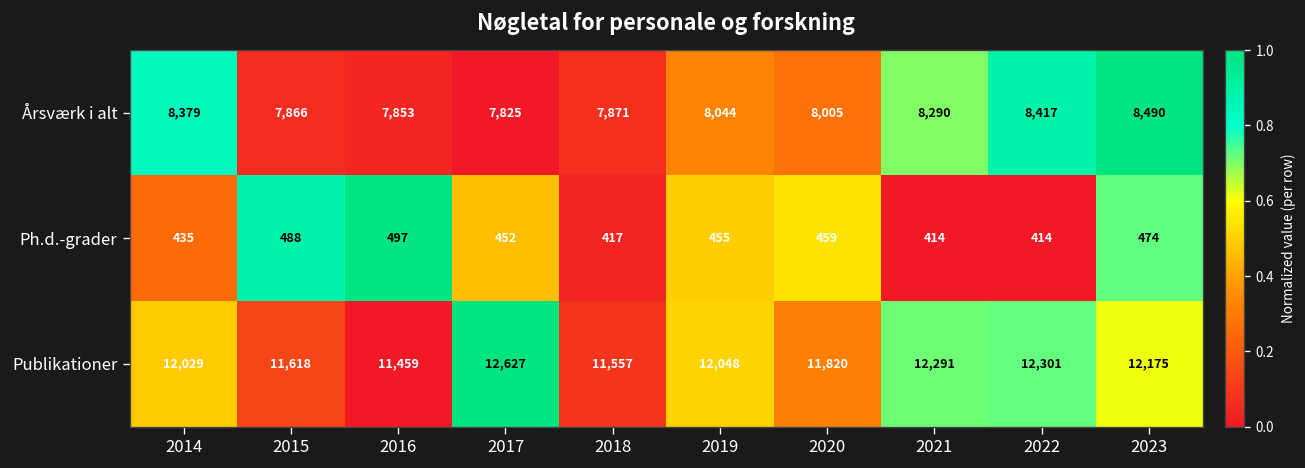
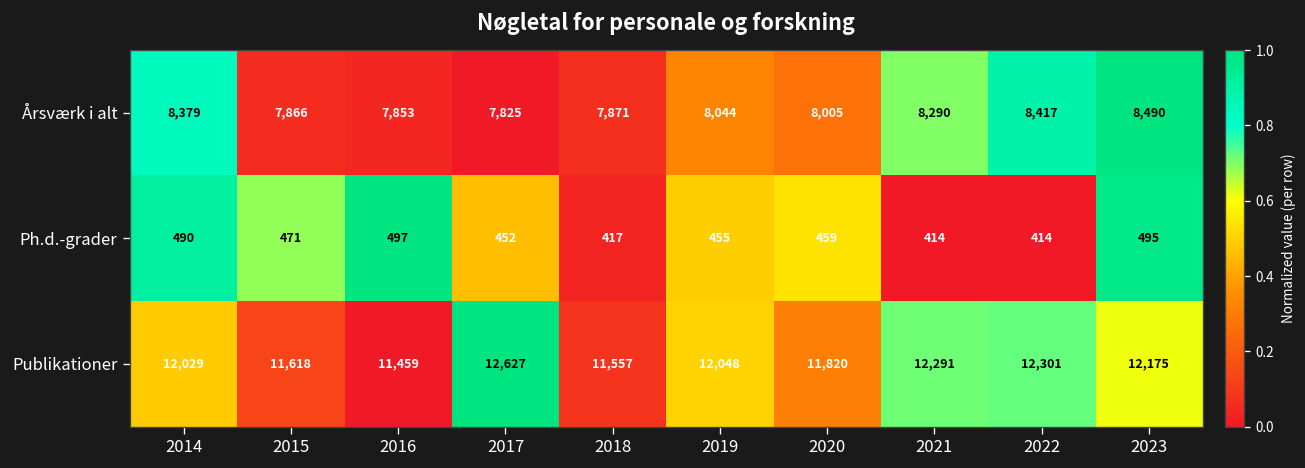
Ph.d.-grader, 2014: 435 -> 490
Ph.d.-grader, 2015: 488 -> 471
Ph.d.-grader, 2023: 474 -> 495
